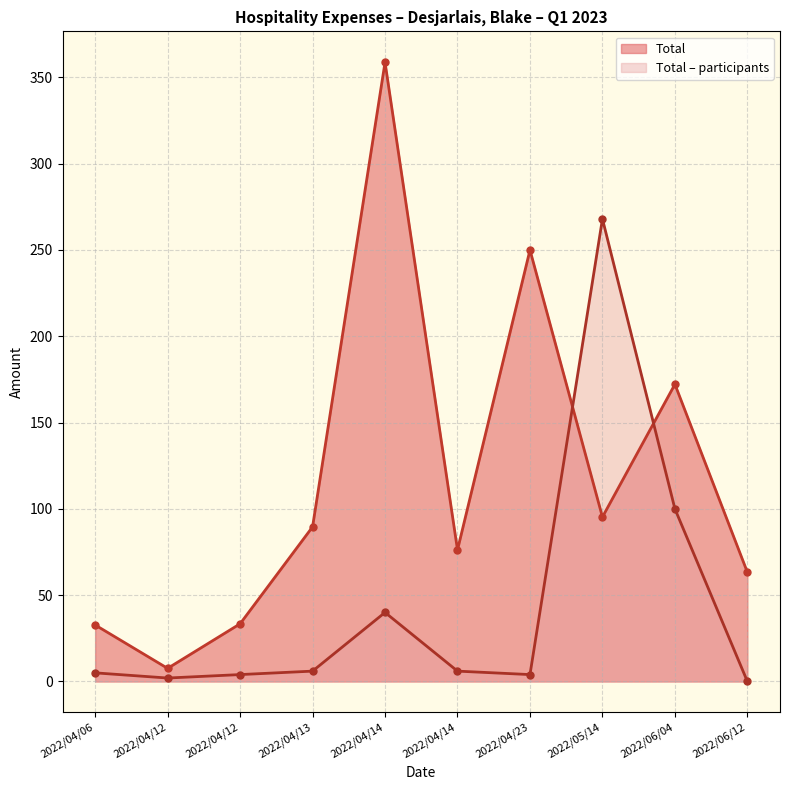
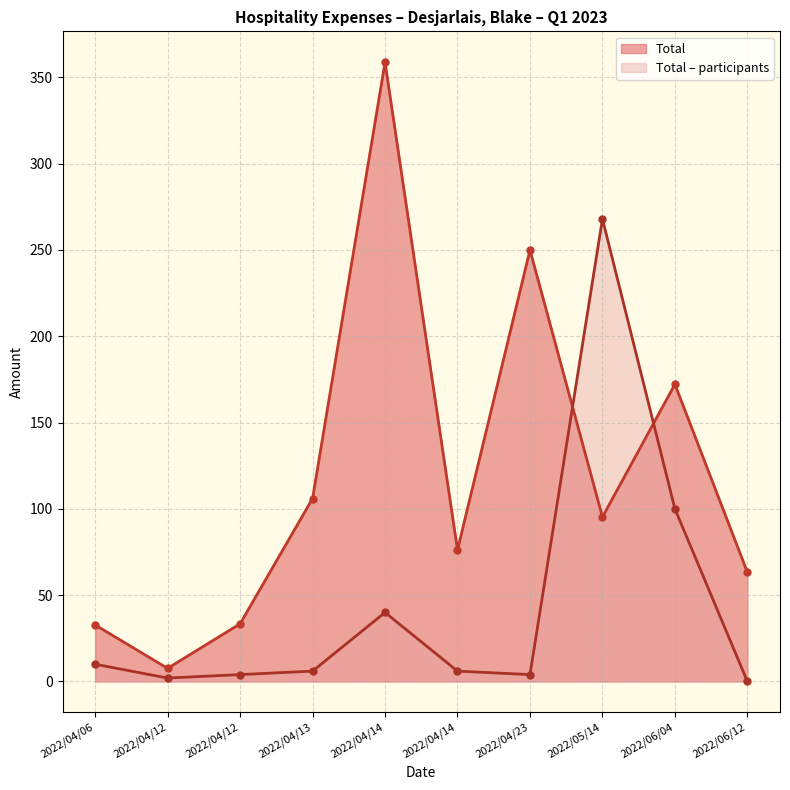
Total – participants, 2022/04/06: 5 -> 10
Total, 2022/04/13: 90 -> 106
